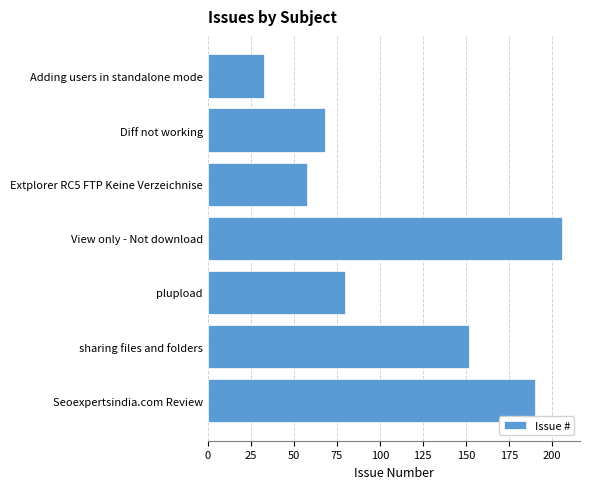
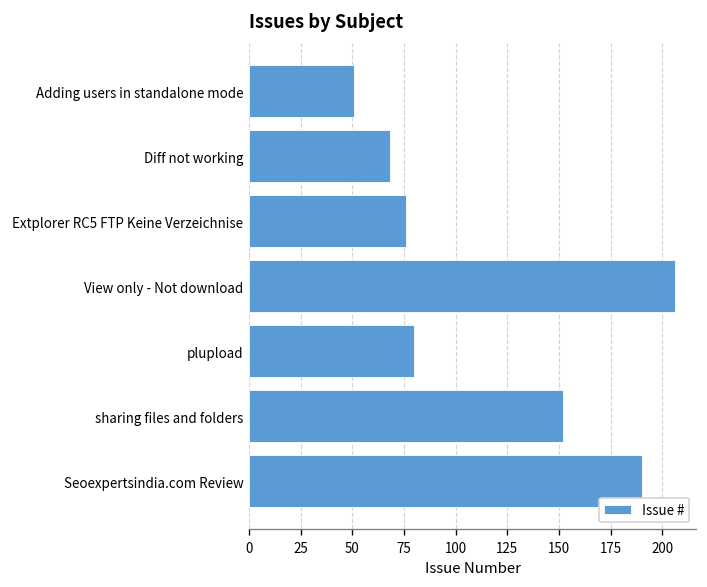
Adding users in standalone mode: 33 -> 51
Extplorer RC5 FTP Keine Verzeichnise: 58 -> 76
